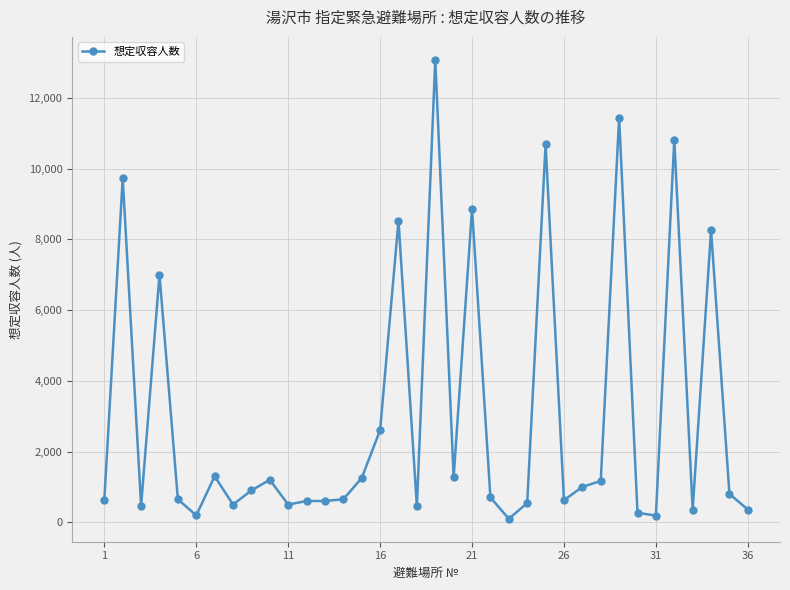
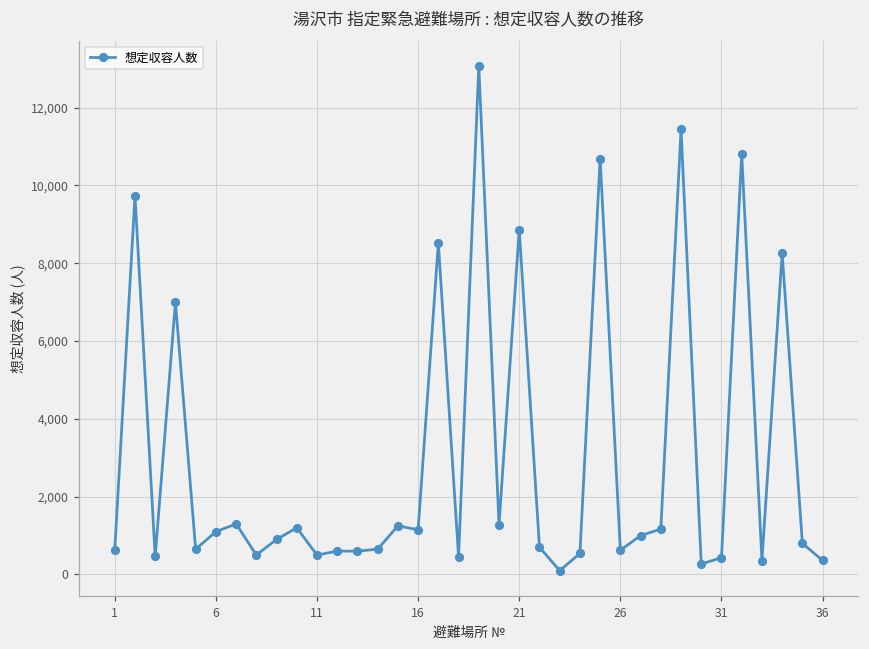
6: 200 -> 1,100
16: 2,600 -> 1,200
31: 200 -> 400
